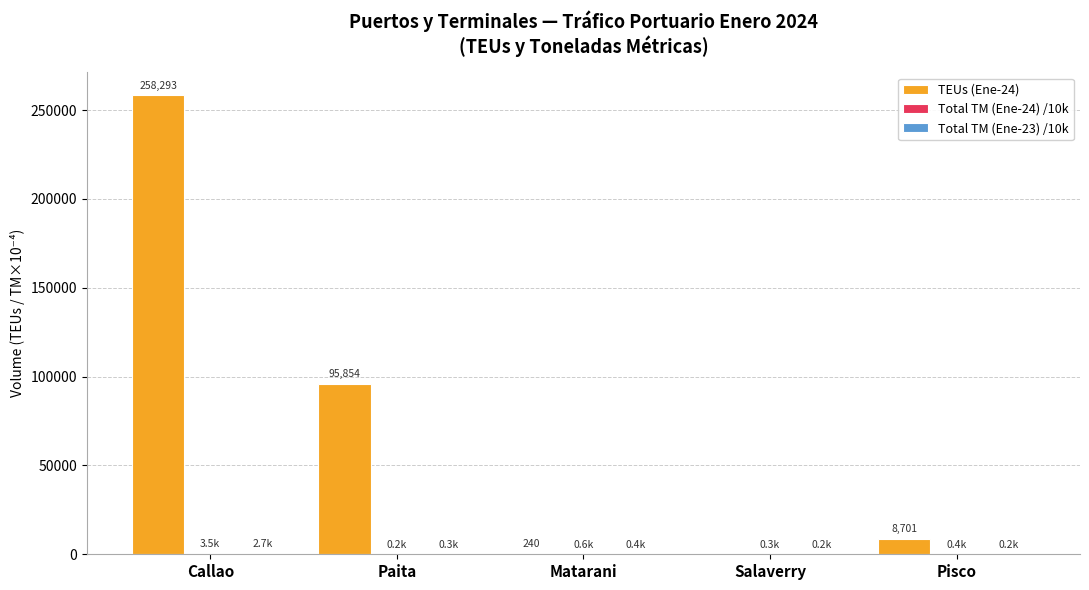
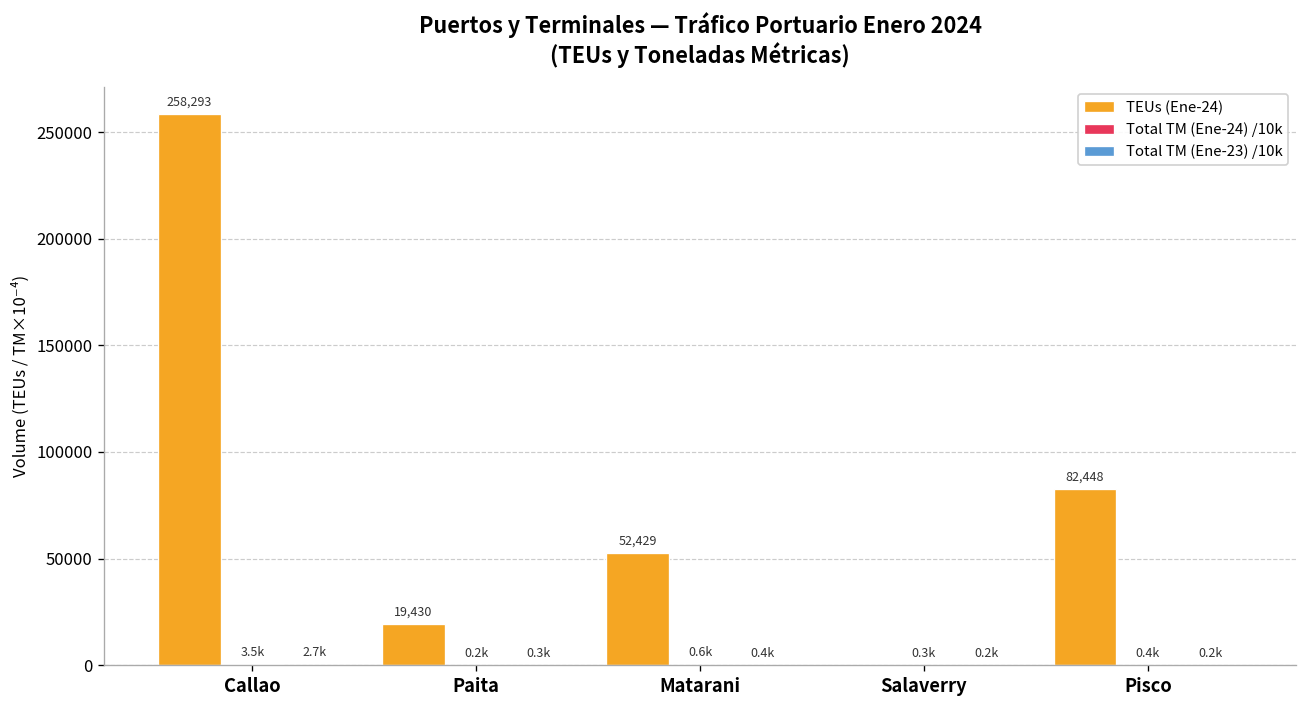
TEUs (Ene-24), Paita: 95,854 -> 19,430
TEUs (Ene-24), Matarani: 240 -> 52,429
TEUs (Ene-24), Pisco: 8,701 -> 82,448
